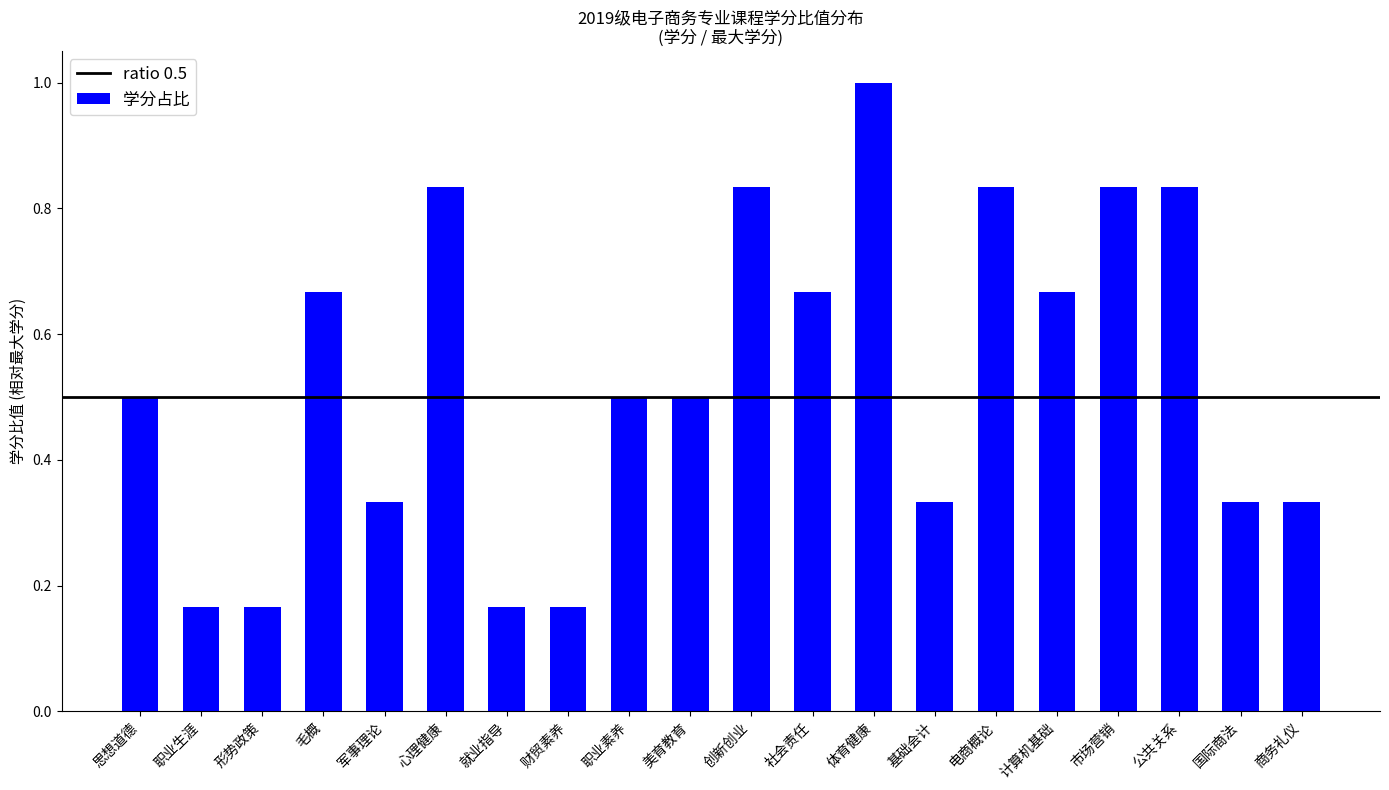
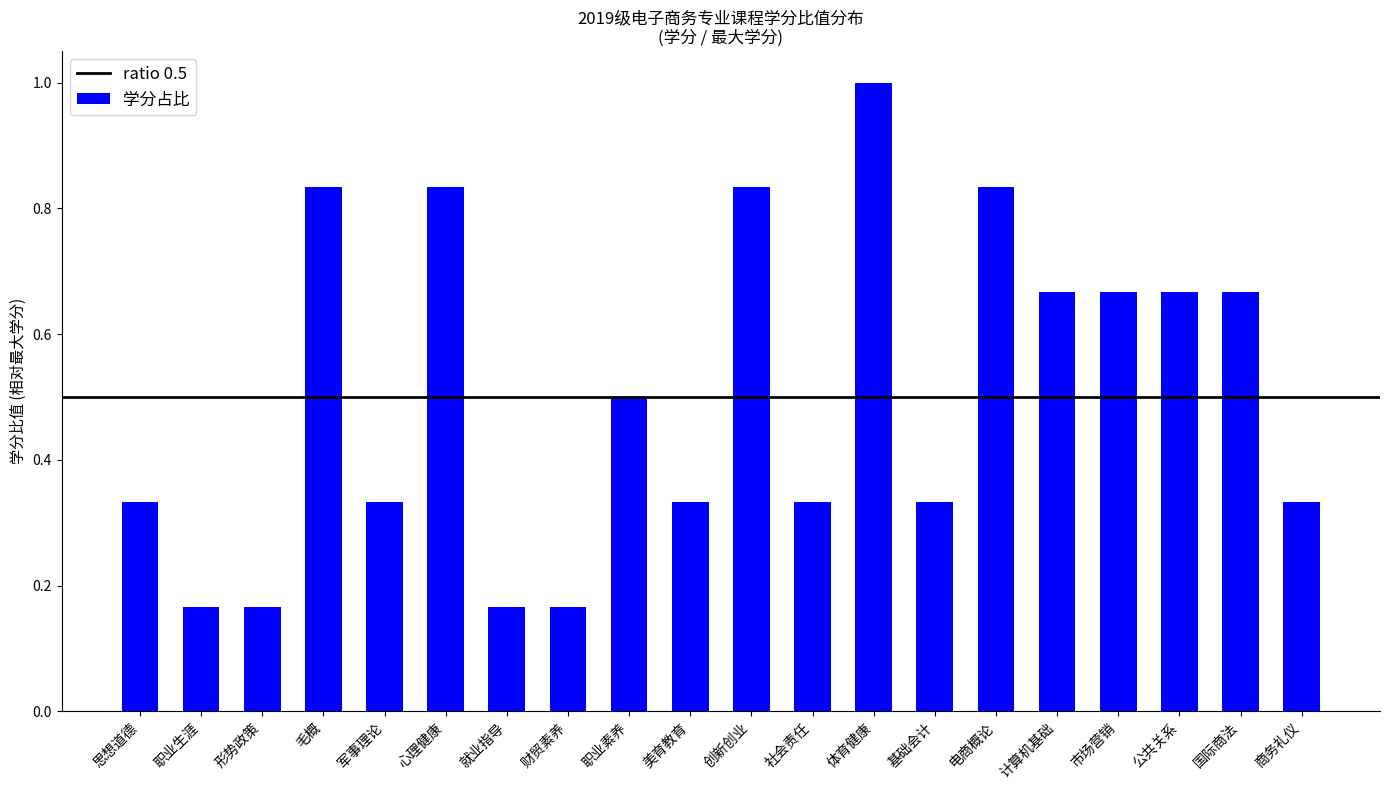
思想道德: 0.50 -> 0.33
毛概: 0.67 -> 0.83
美育教育: 0.50 -> 0.33
社会责任: 0.67 -> 0.33
市场营销: 0.83 -> 0.67
公共关系: 0.83 -> 0.67
国际商法: 0.33 -> 0.67
